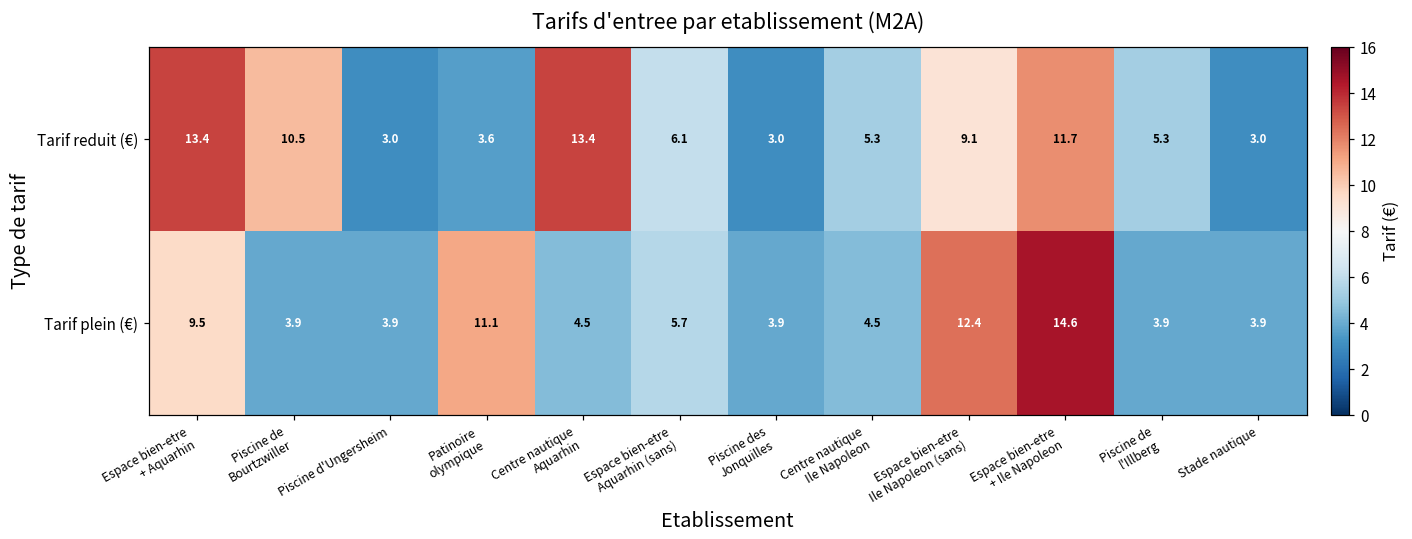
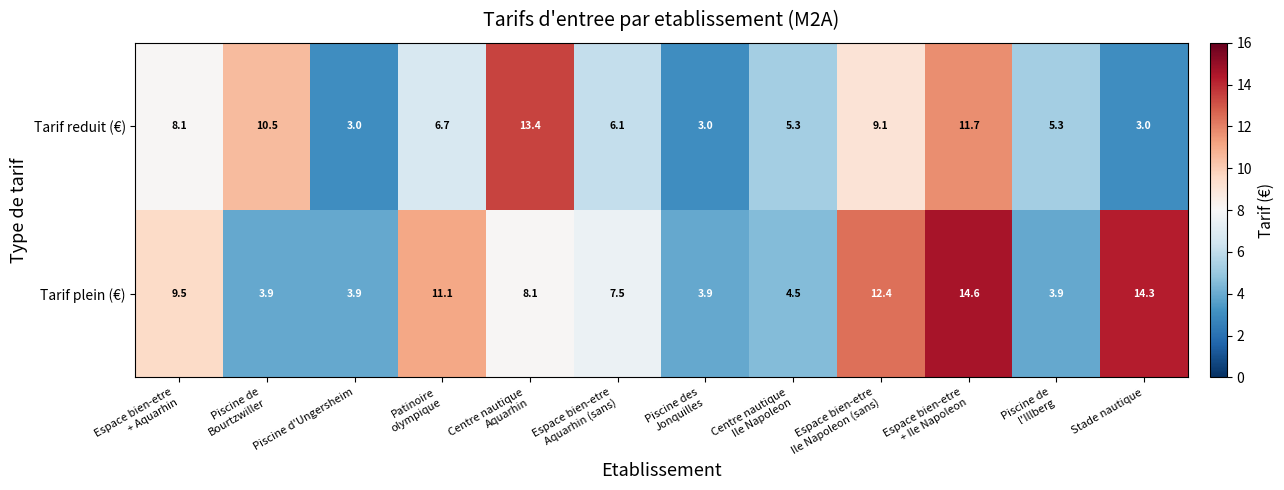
Tarif reduit (€), Espace bien-etre + Aquarhin: 13.4 -> 8.1
Tarif reduit (€), Patinoire olympique: 3.6 -> 6.7
Tarif plein (€), Centre nautique Aquarhin: 4.5 -> 8.1
Tarif plein (€), Espace bien-etre Aquarhin (sans): 5.7 -> 7.5
Tarif plein (€), Stade nautique: 3.9 -> 14.3
